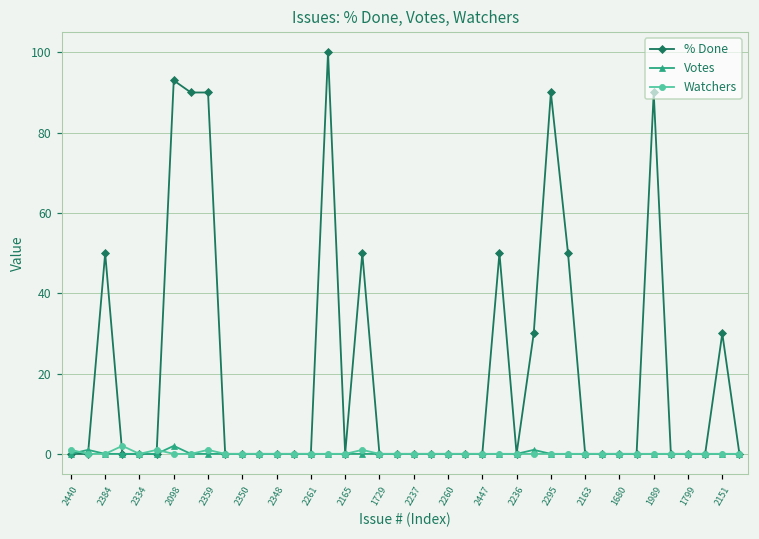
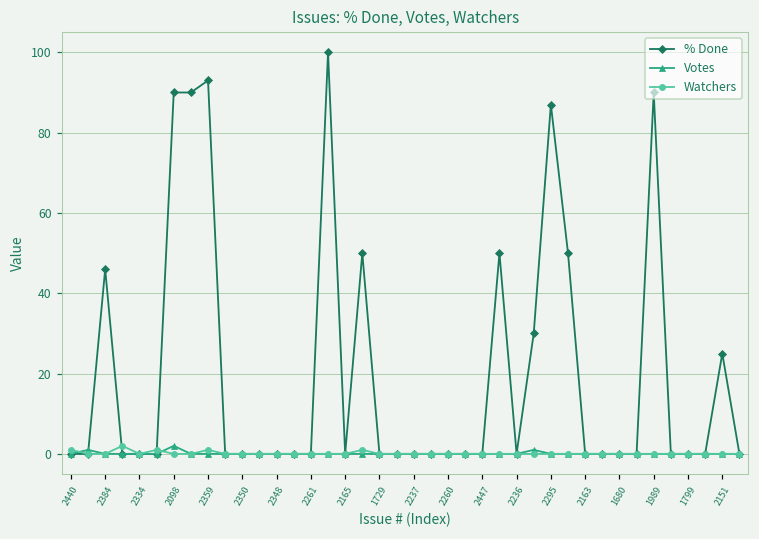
% Done, 2384: 50 -> 46
% Done, 2098: 93 -> 90
% Done, 2359: 90 -> 93
% Done, 2295: 90 -> 87
% Done, 2151: 30 -> 25
